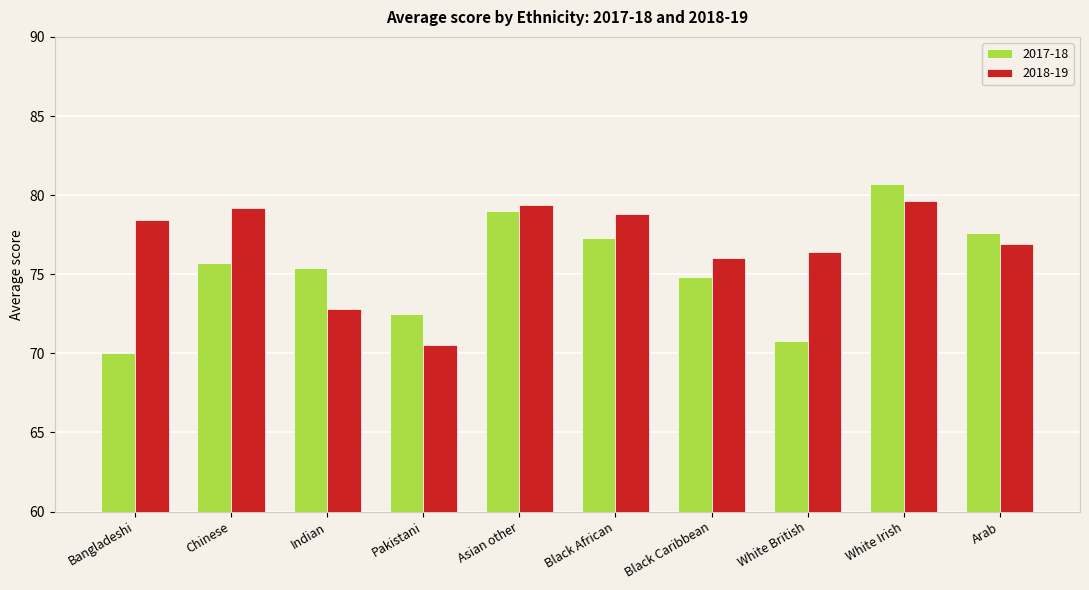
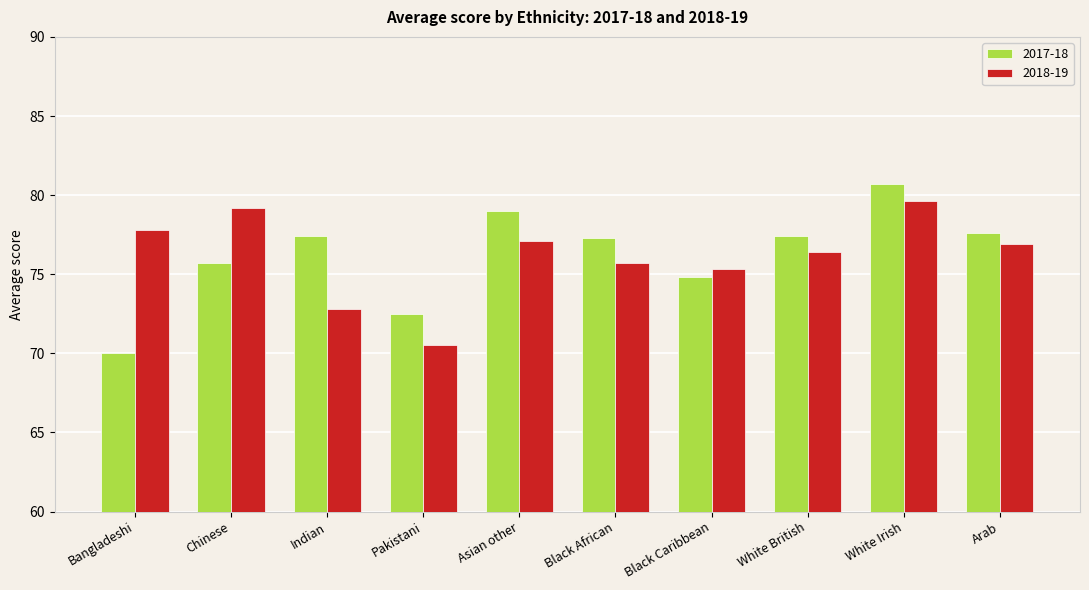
2018-19, Bangladeshi: 78.4 -> 77.8
2017-18, Indian: 75.4 -> 77.4
2018-19, Asian other: 79.4 -> 77.1
2018-19, Black African: 78.8 -> 75.7
2018-19, Black Caribbean: 76.0 -> 75.3
2017-18, White British: 70.8 -> 77.4
